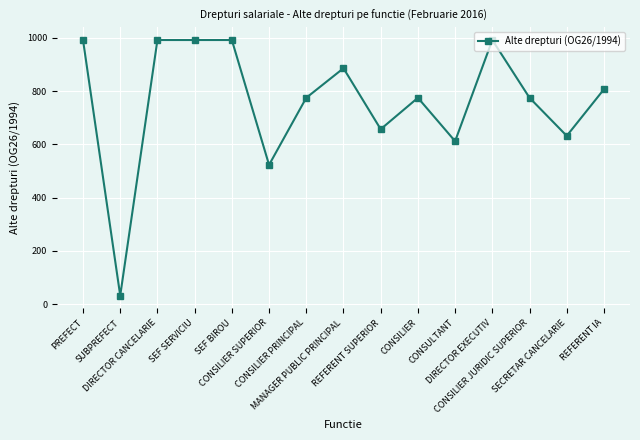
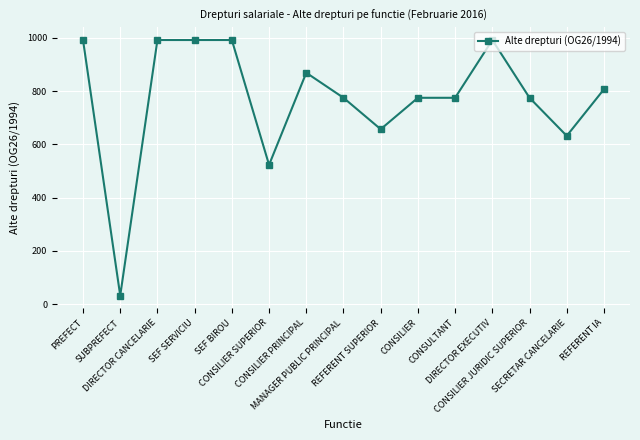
CONSILIER PRINCIPAL: 780 -> 870
MANAGER PUBLIC PRINCIPAL: 890 -> 780
CONSULTANT: 610 -> 780
